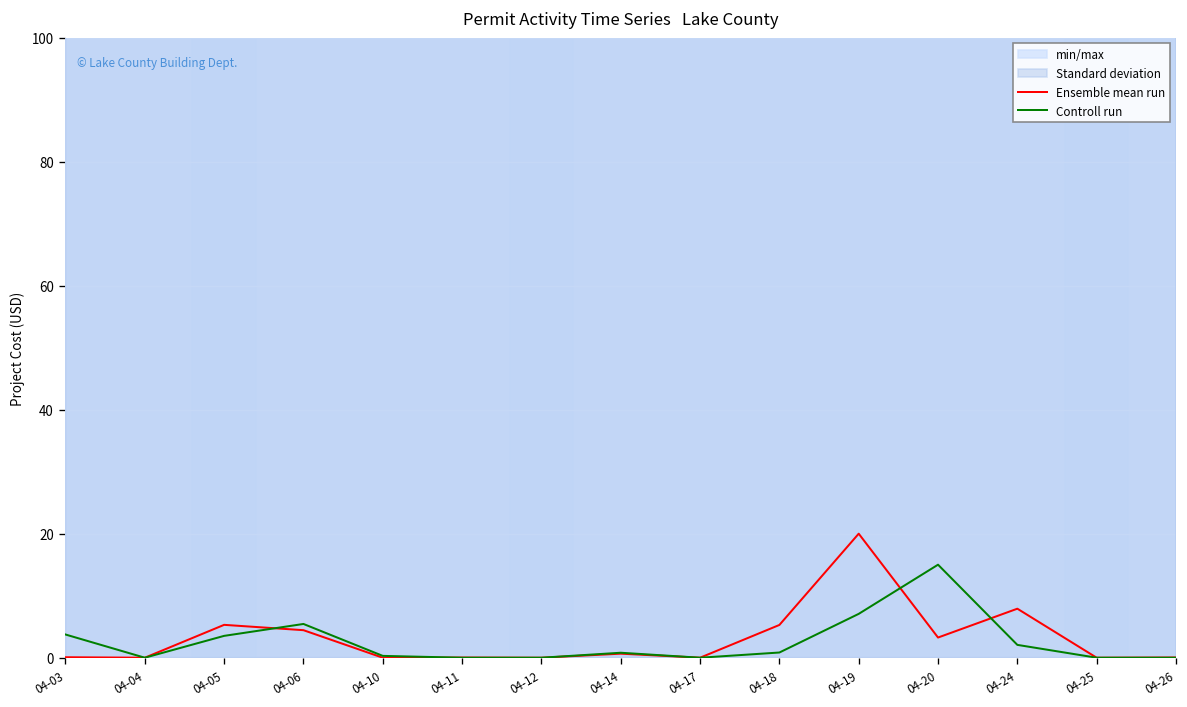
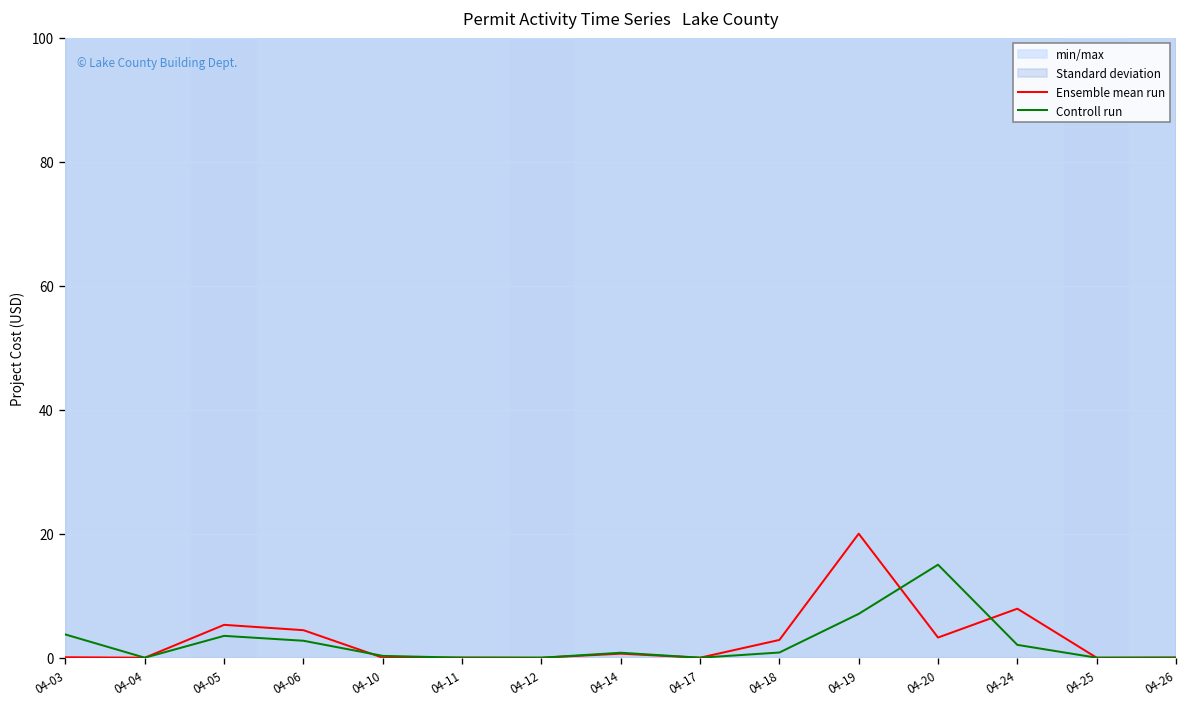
Controll run, 04-06: 5 -> 3
Ensemble mean run, 04-18: 5 -> 3
